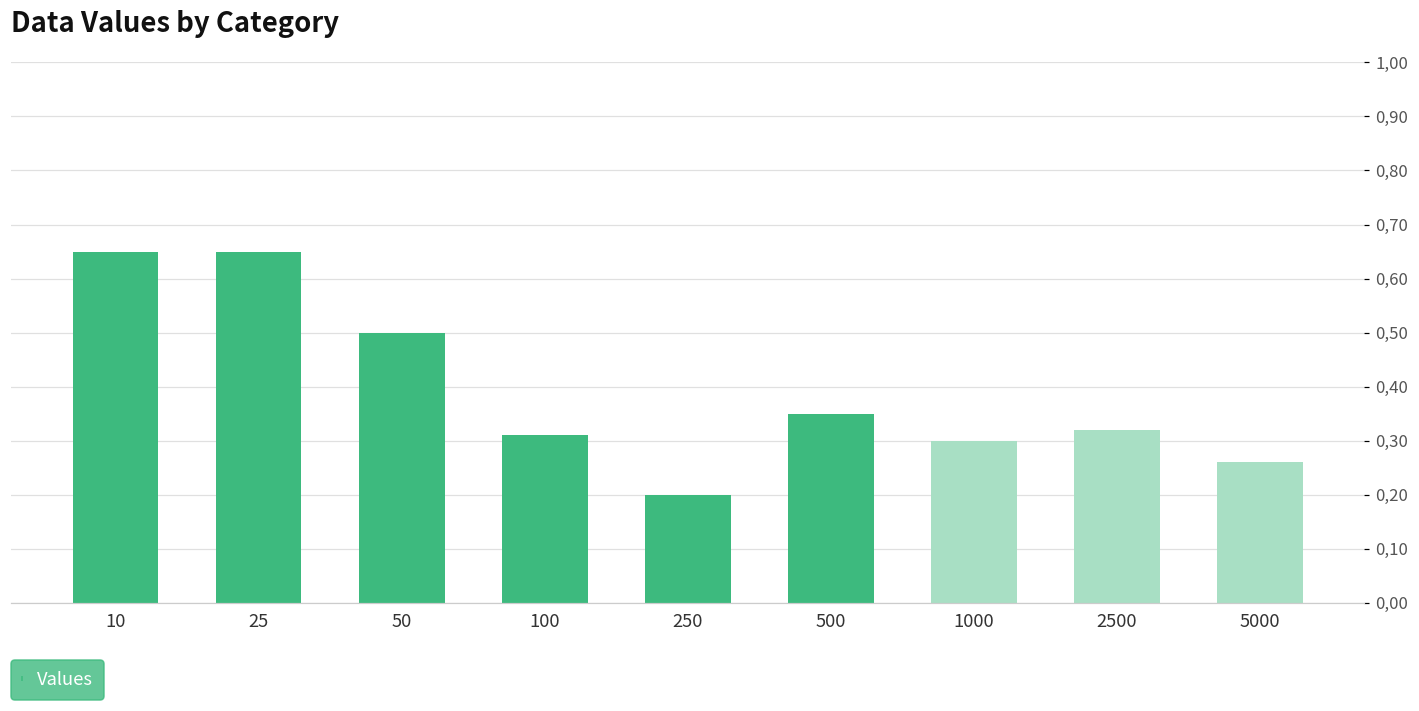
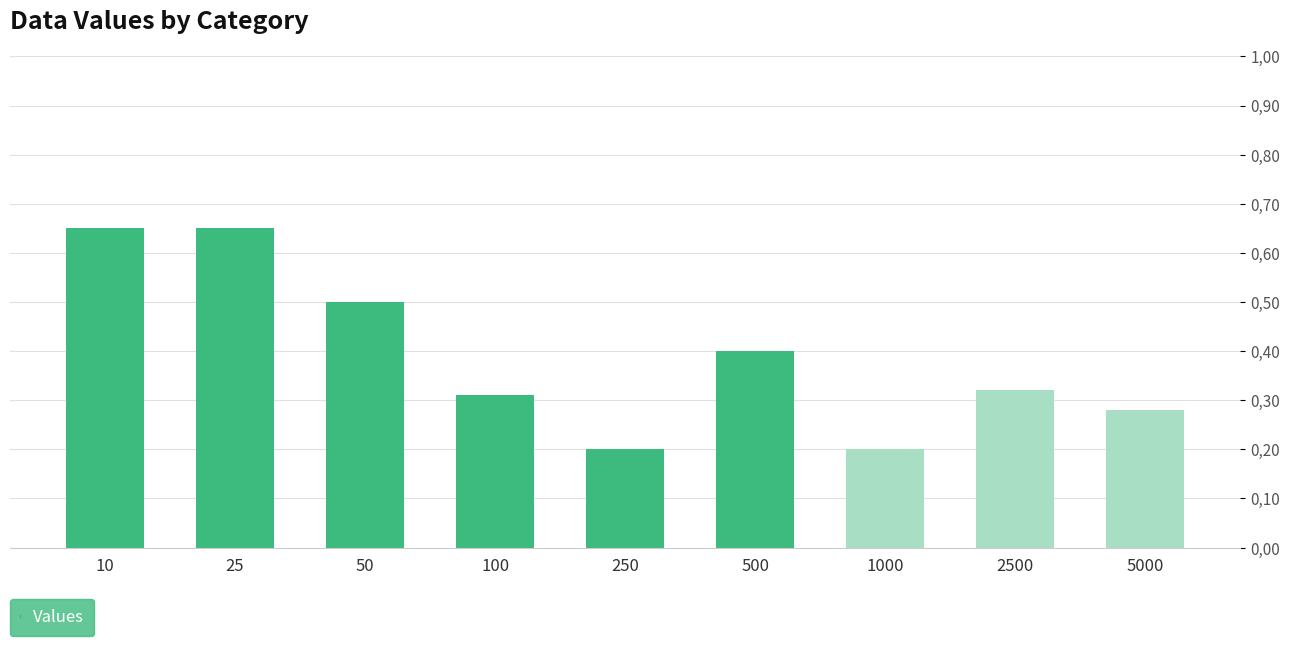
500: 35 -> 40
1000: 30 -> 20
5000: 26 -> 28
